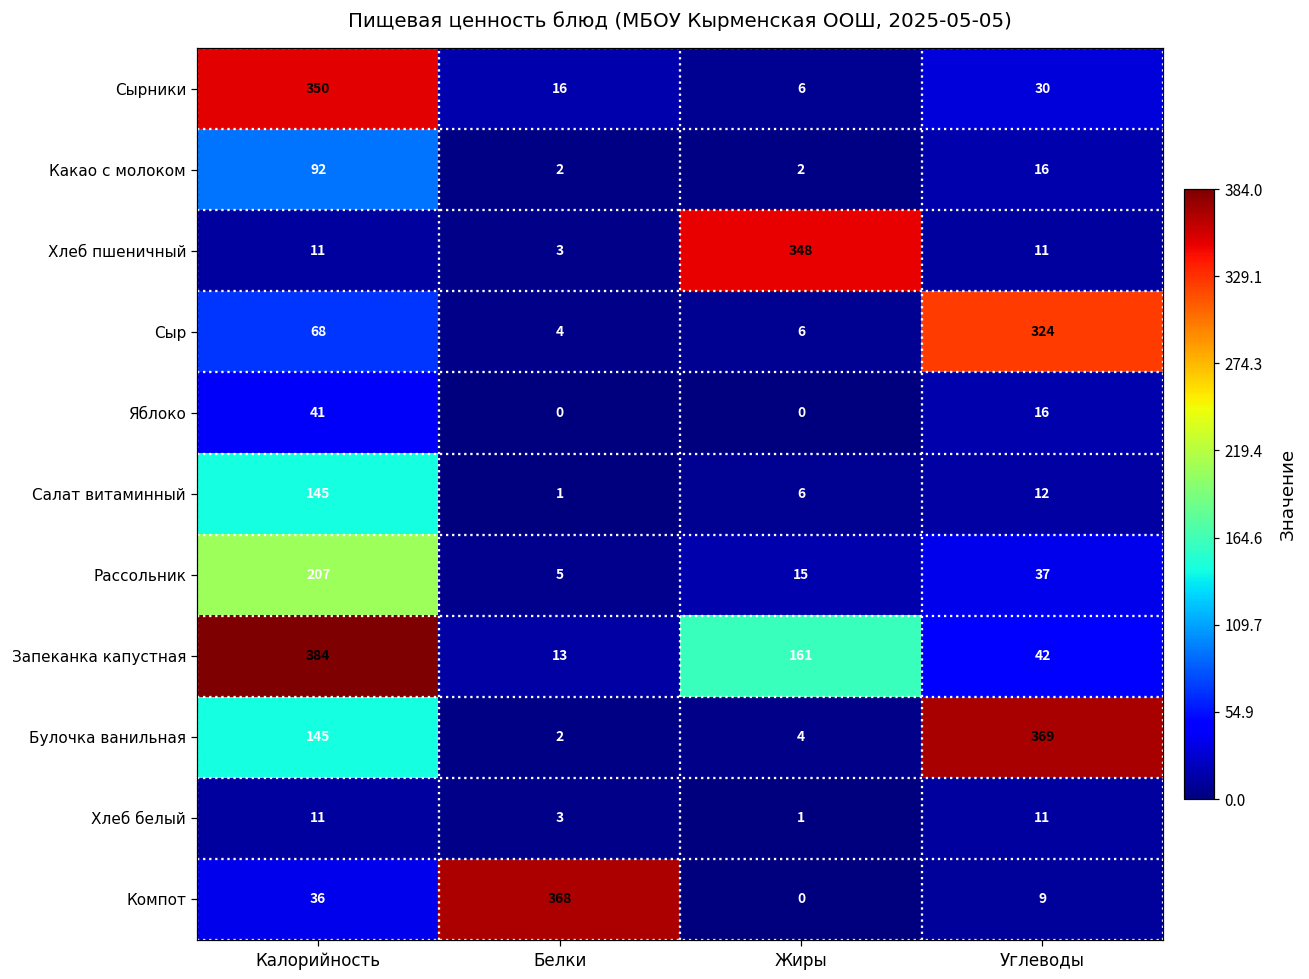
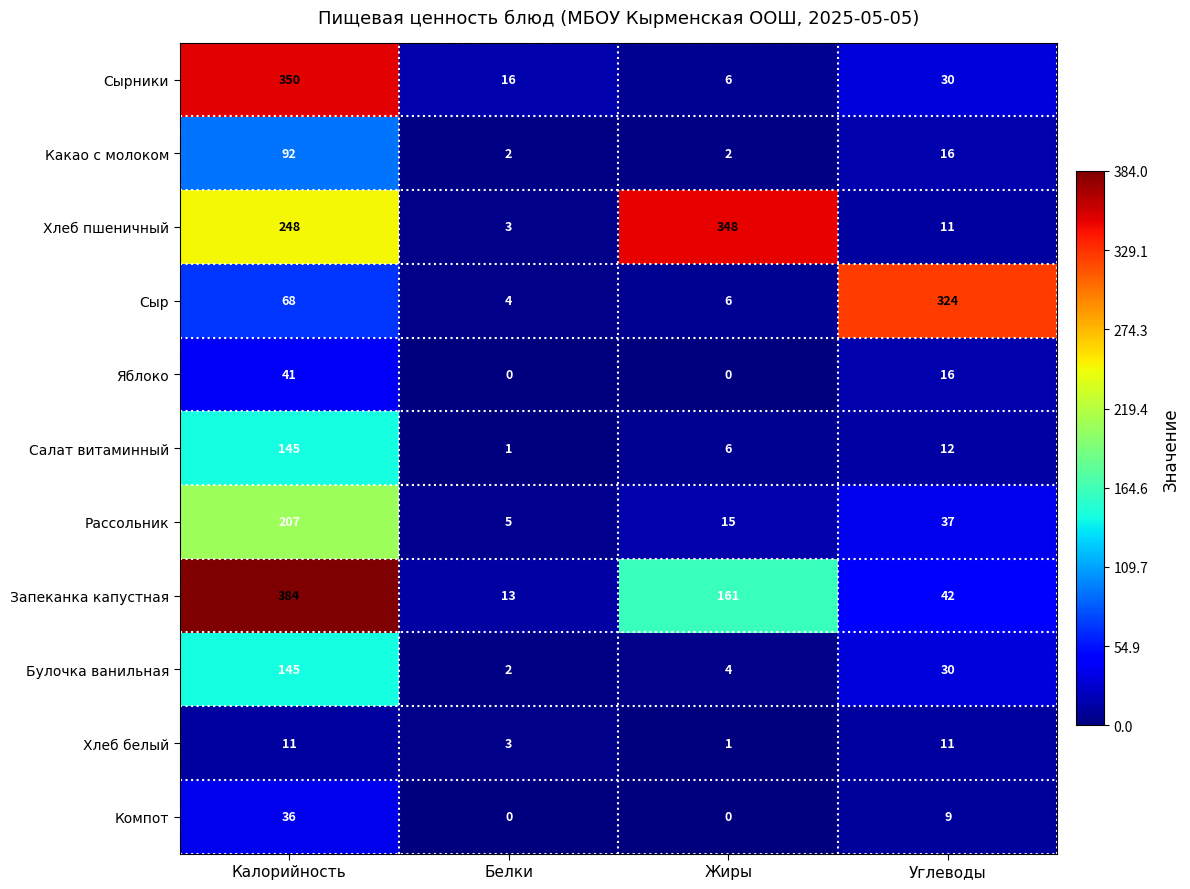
Хлеб пшеничный, Калорийность: 11 -> 248
Булочка ванильная, Углеводы: 369 -> 30
Компот, Белки: 368 -> 0
